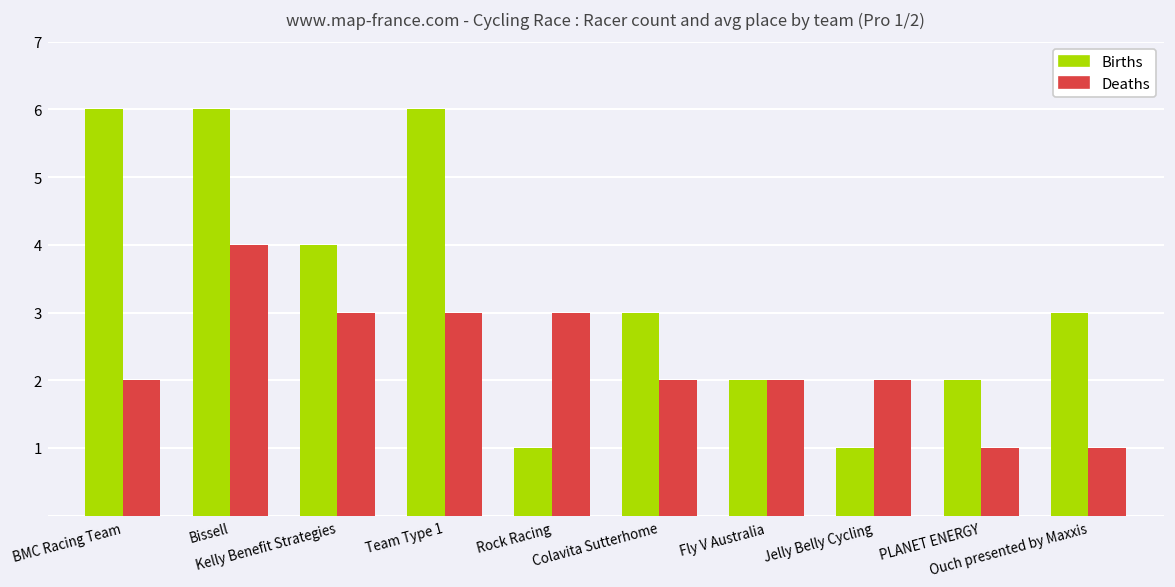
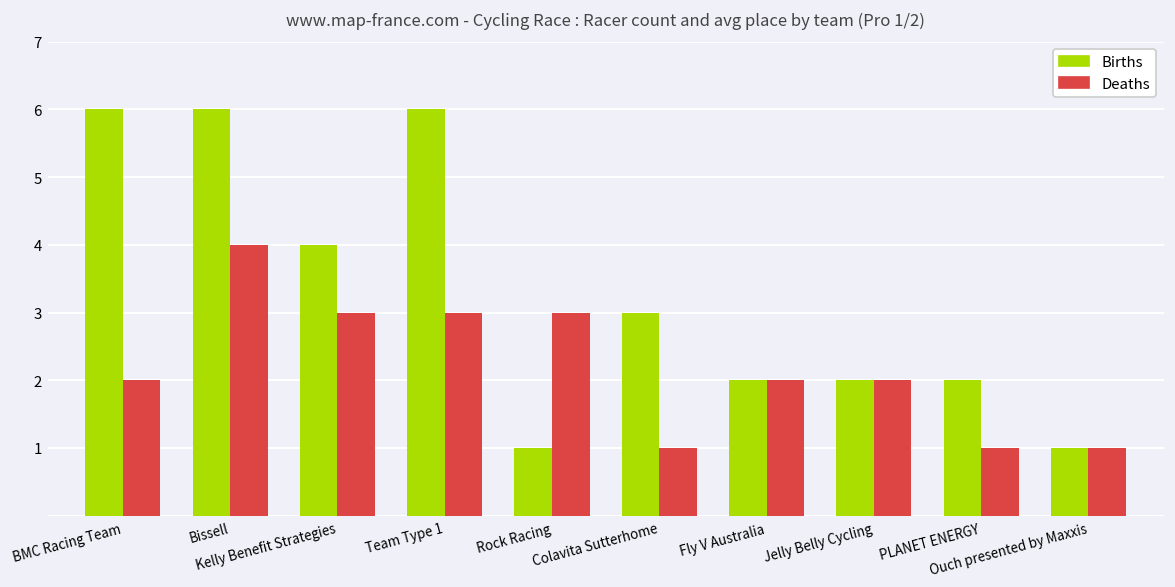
Deaths, Colavita Sutterhome: 2 -> 1
Births, Jelly Belly Cycling: 1 -> 2
Births, Ouch presented by Maxxis: 3 -> 1
